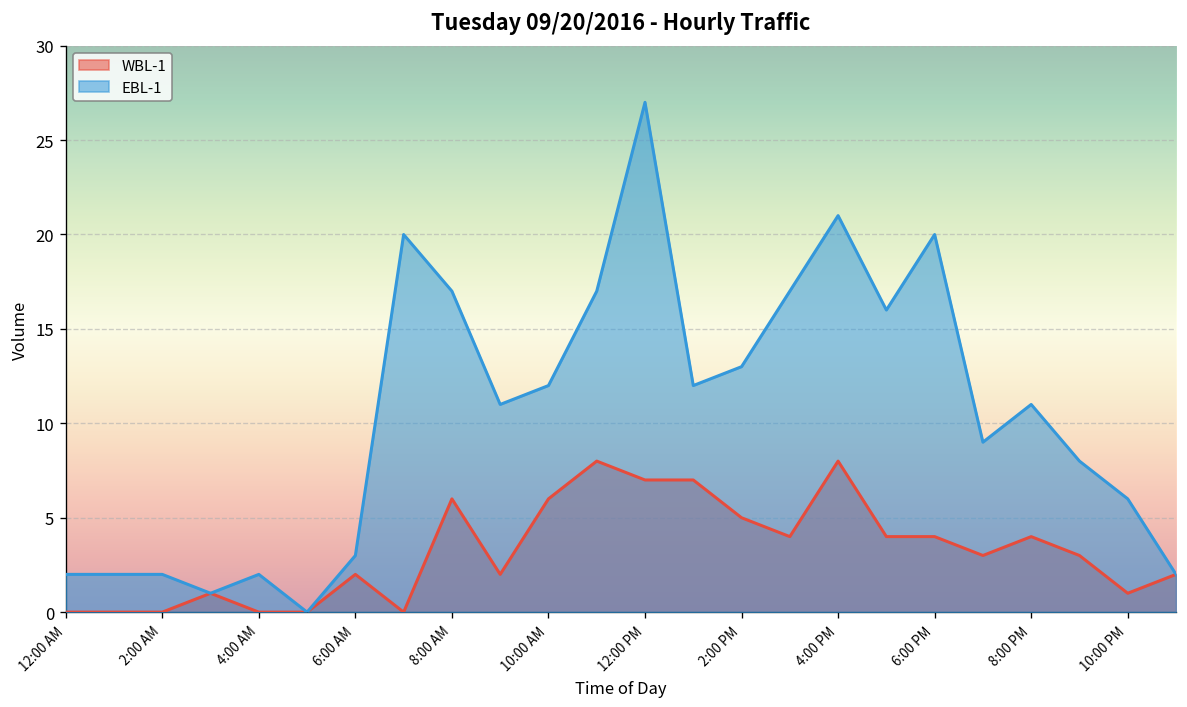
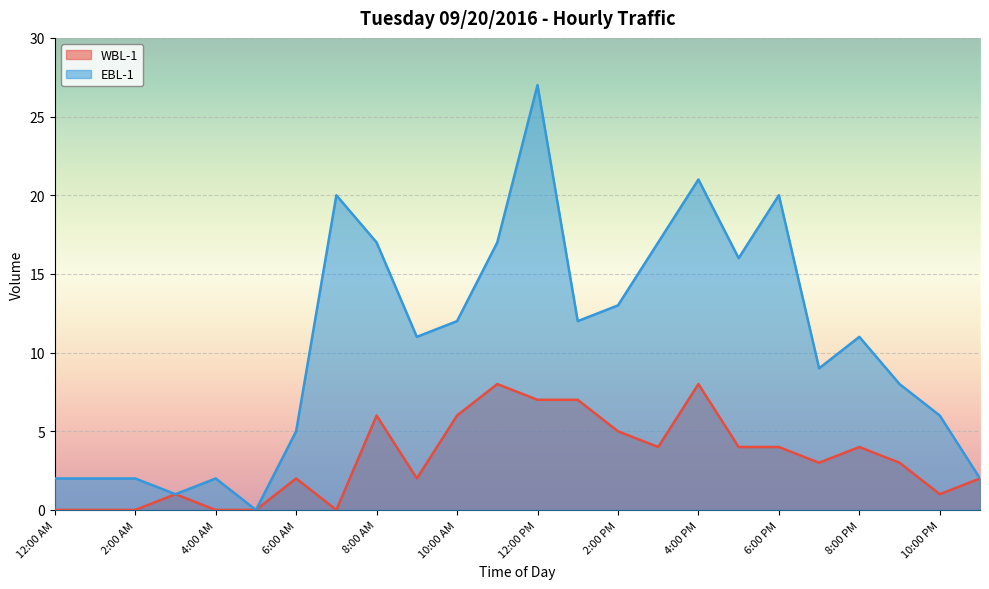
EBL-1, 6:00 AM: 3 -> 5
